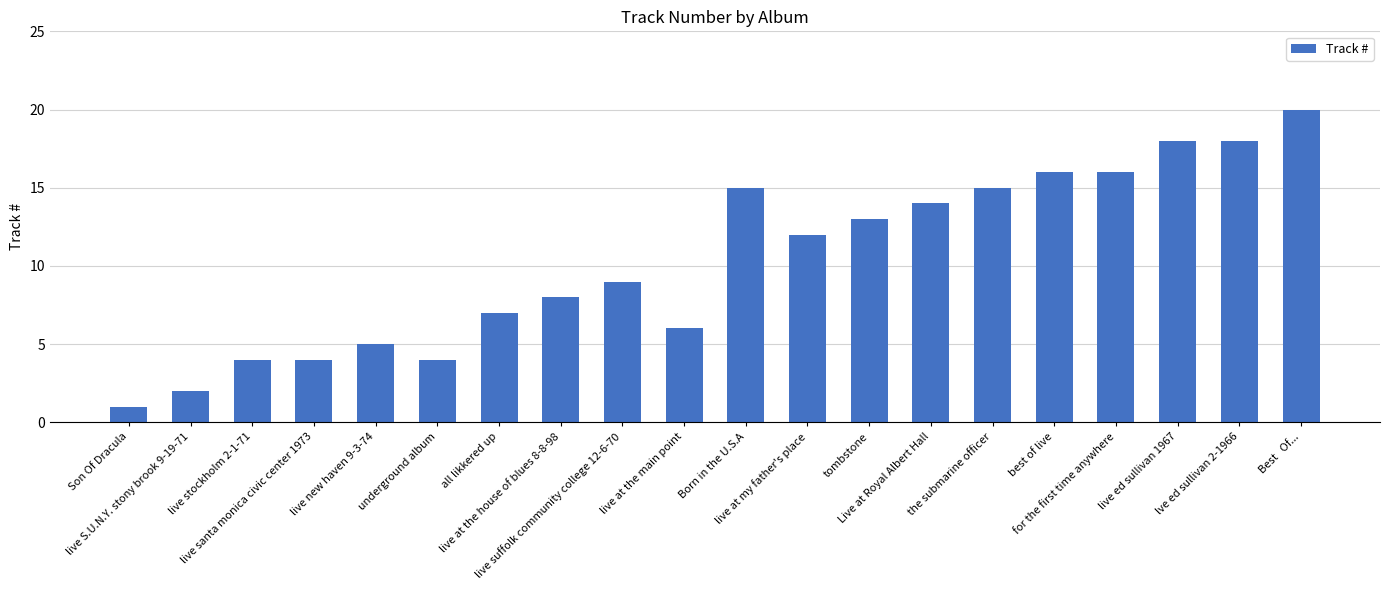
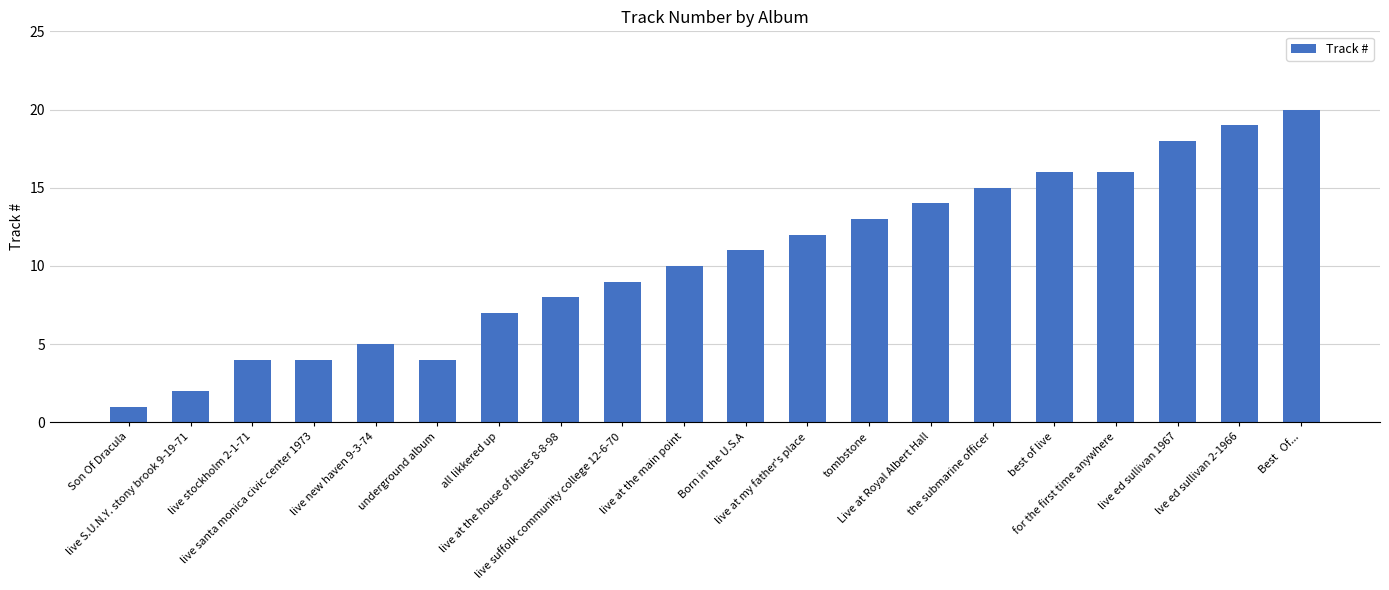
live at the main point: 6 -> 10
Born in the U.S.A: 15 -> 11
lve ed sullivan 2-1966: 18 -> 19
